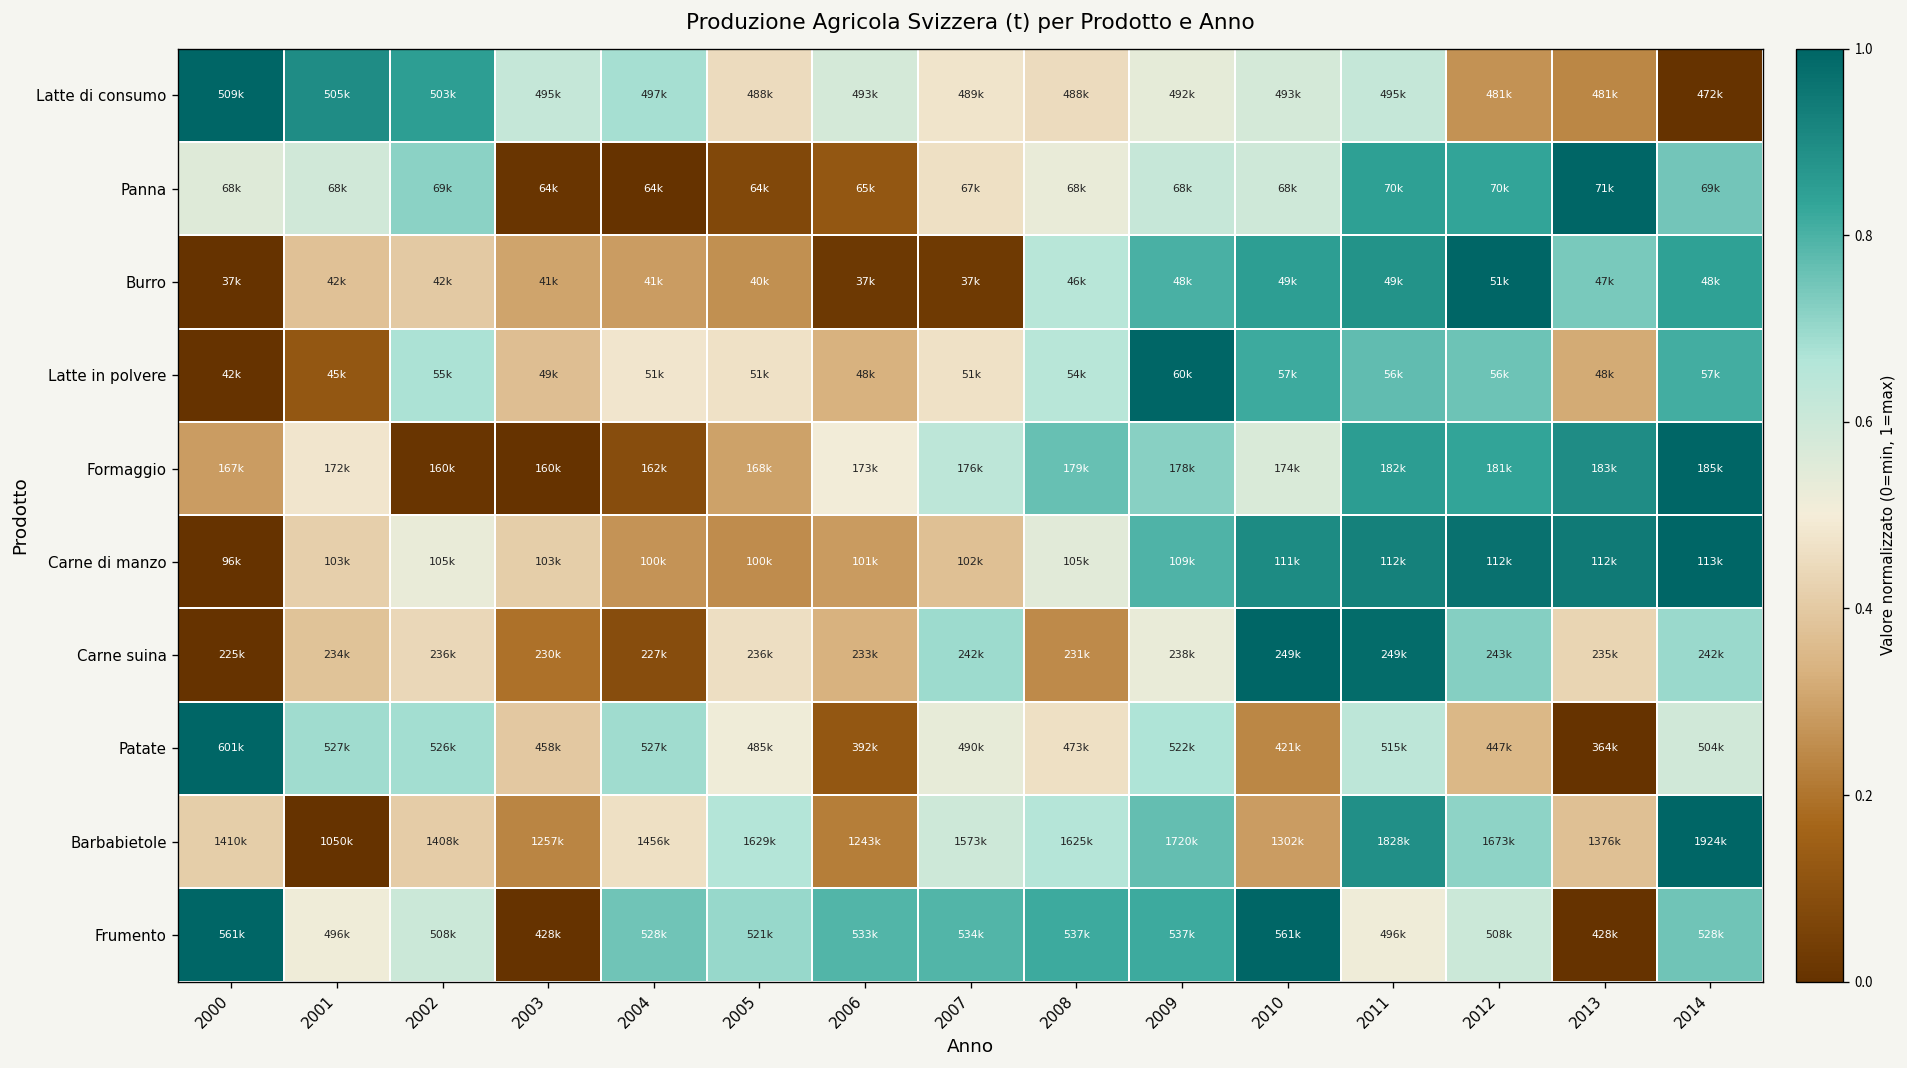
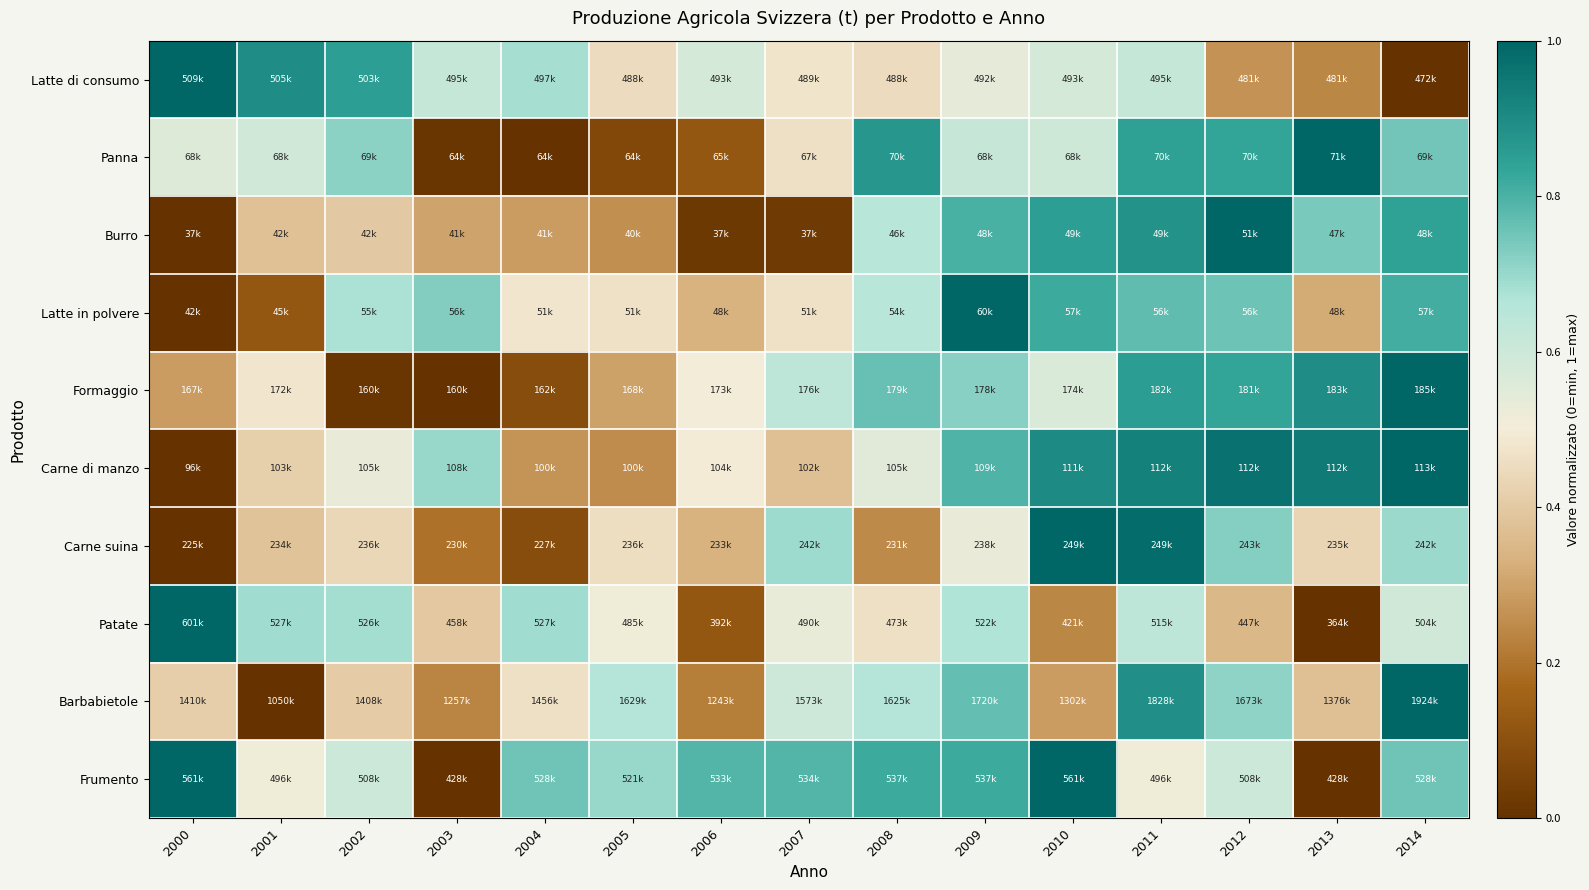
Panna, 2008: 68k -> 70k
Latte in polvere, 2003: 49k -> 56k
Carne di manzo, 2003: 103k -> 108k
Carne di manzo, 2006: 101k -> 104k
